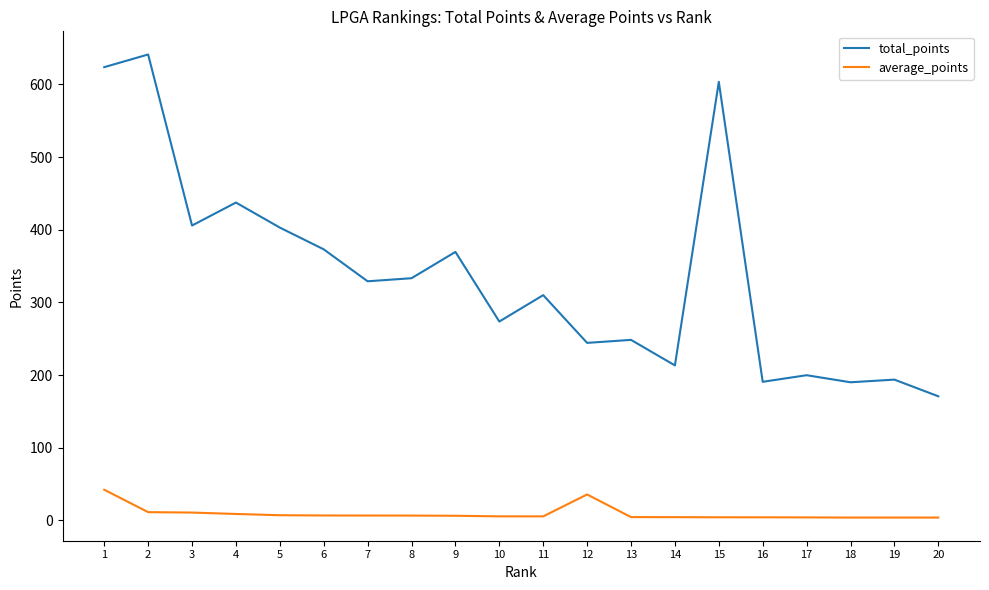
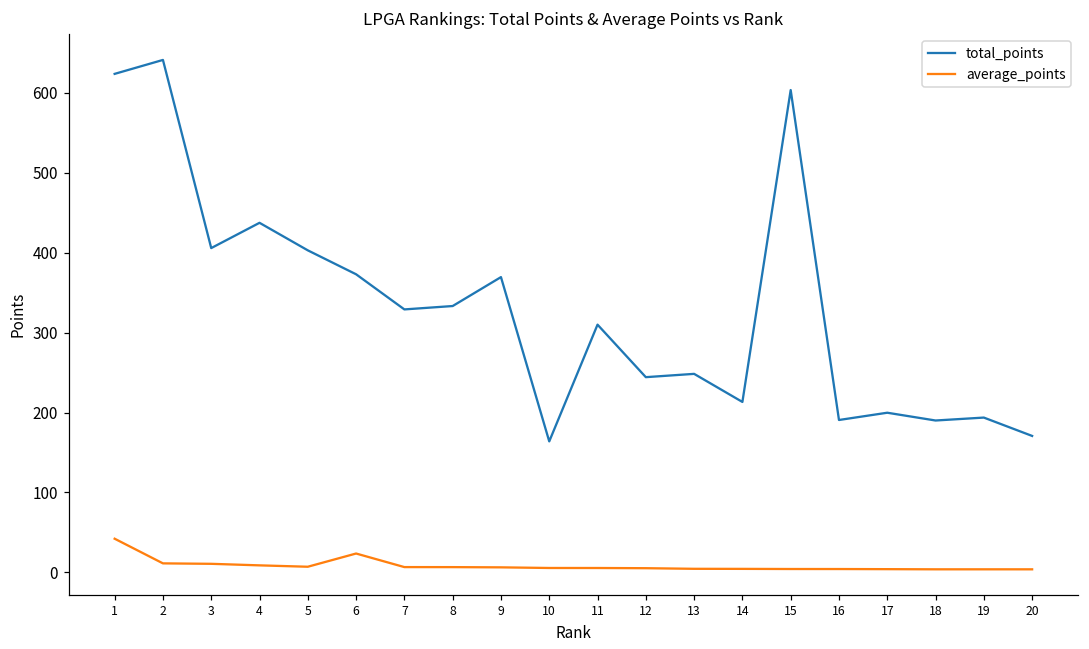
average_points, 6: 10 -> 20
total_points, 10: 270 -> 160
average_points, 12: 40 -> 10
